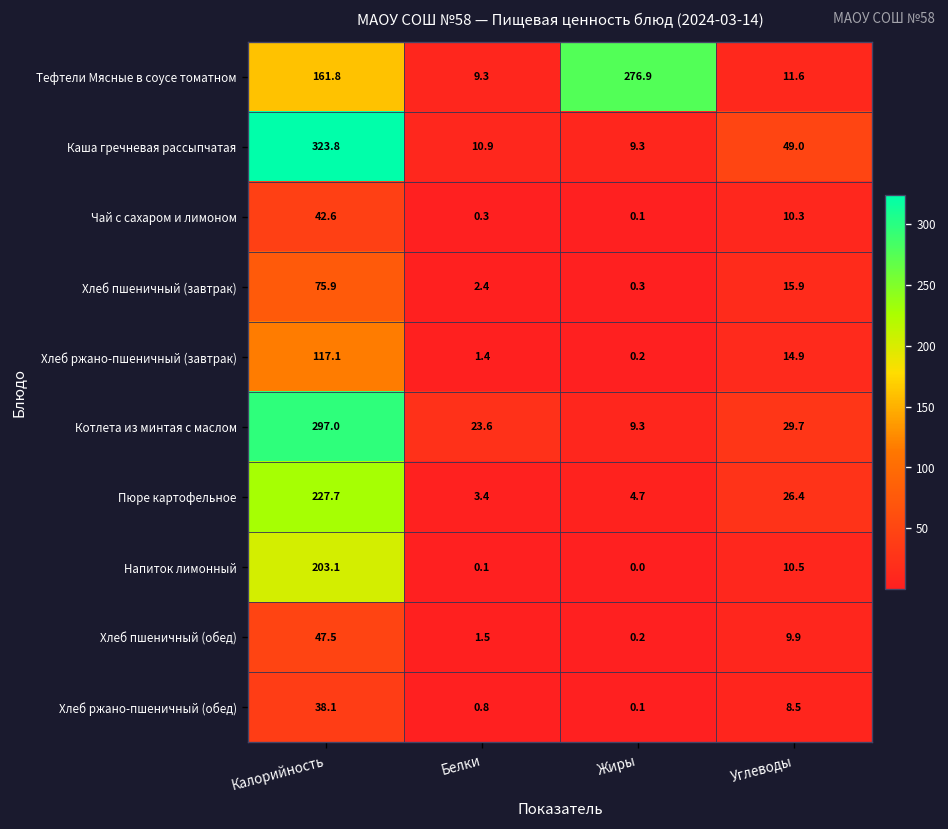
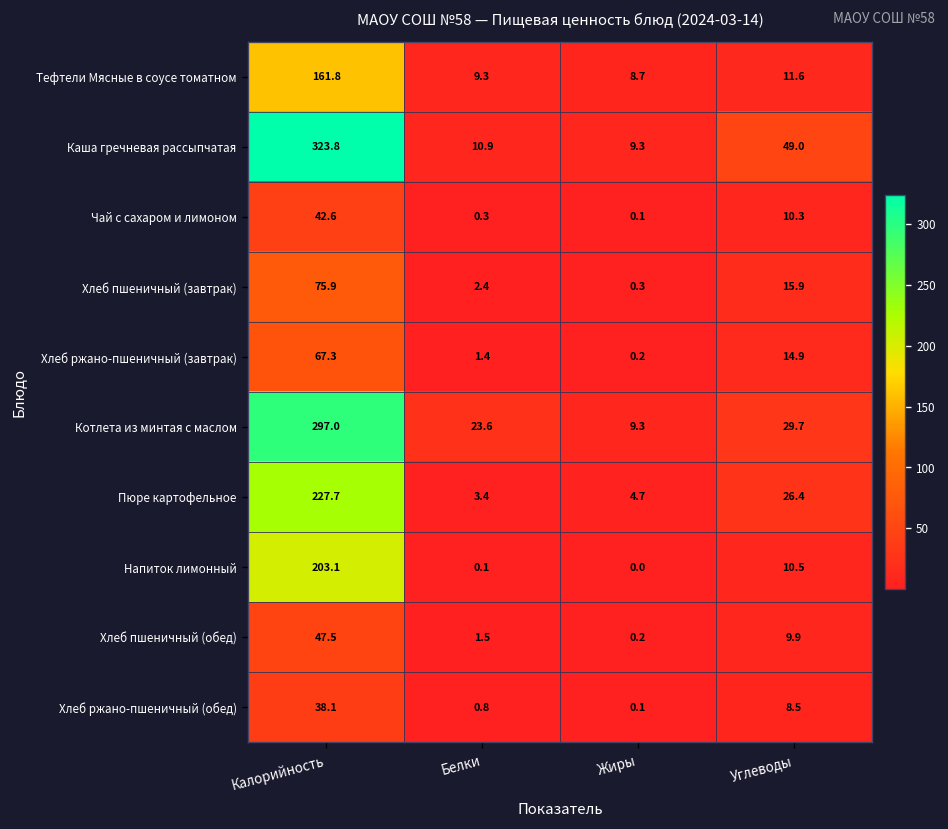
Тефтели Мясные в соусе томатном, Жиры: 276.9 -> 8.7
Хлеб ржано-пшеничный (завтрак), Калорийность: 117.1 -> 67.3
